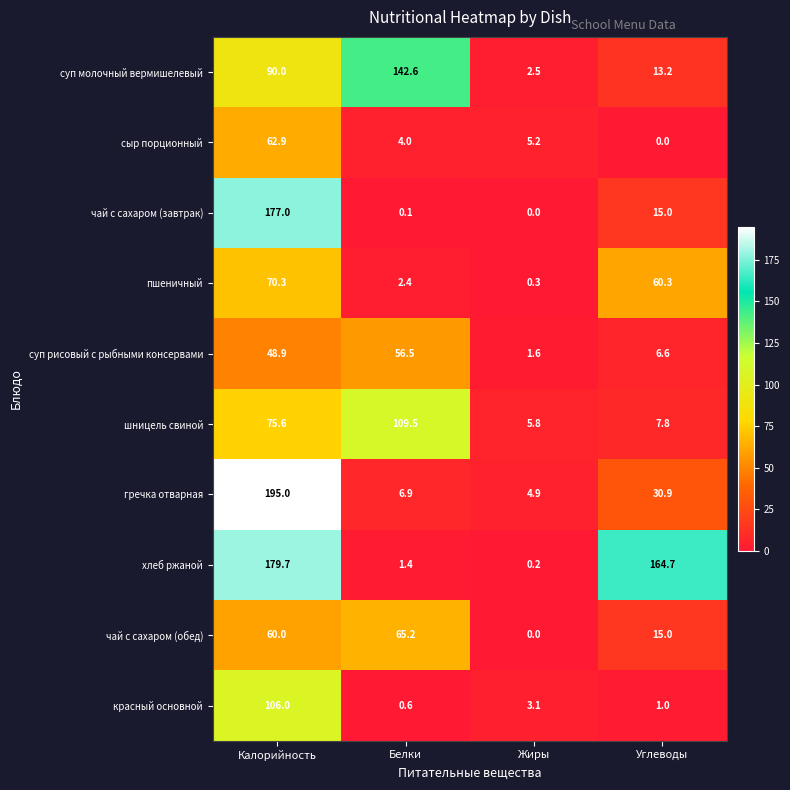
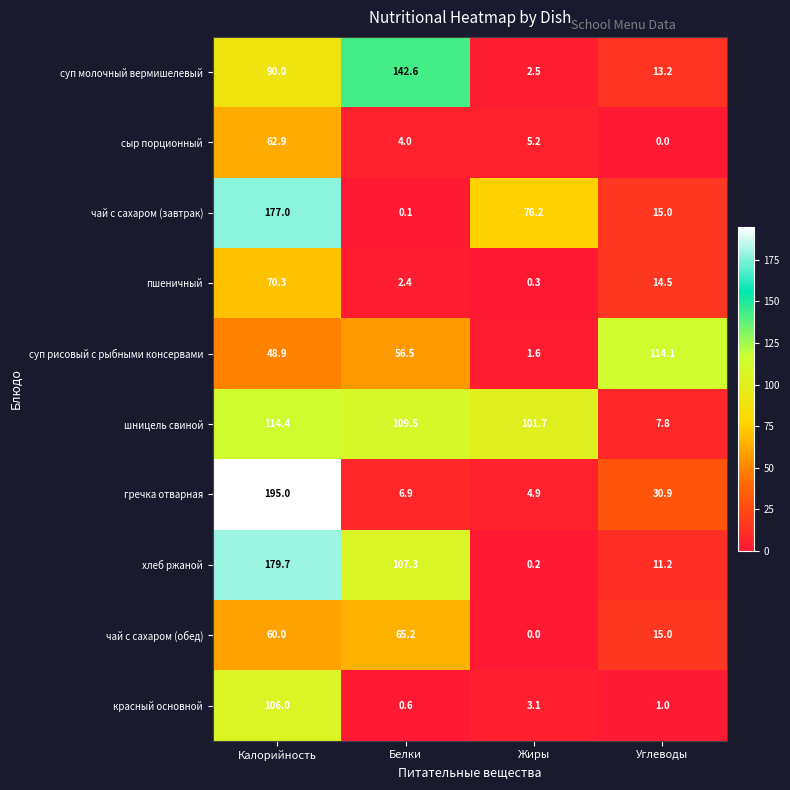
чай с сахаром (завтрак), Жиры: 0.0 -> 76.2
пшеничный, Углеводы: 60.3 -> 14.5
суп рисовый с рыбными консервами, Углеводы: 6.6 -> 114.1
шницель свиной, Калорийность: 75.6 -> 114.4
шницель свиной, Жиры: 5.8 -> 101.7
хлеб ржаной, Белки: 1.4 -> 107.3
хлеб ржаной, Углеводы: 164.7 -> 11.2
